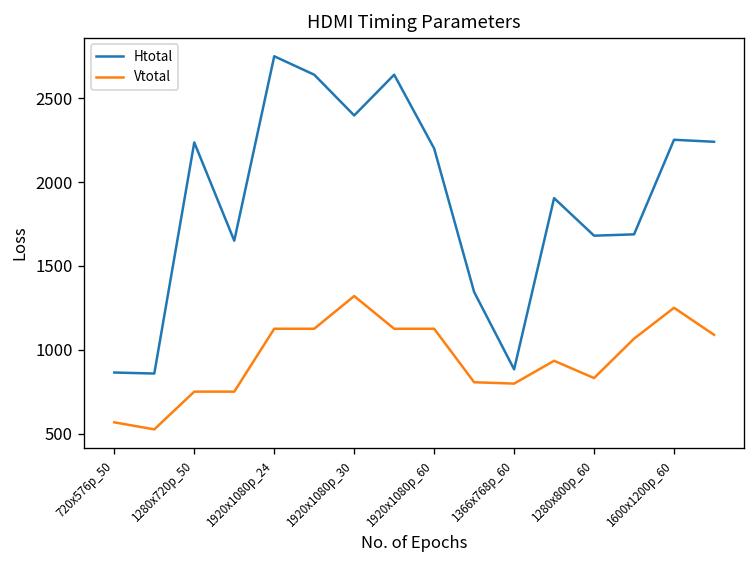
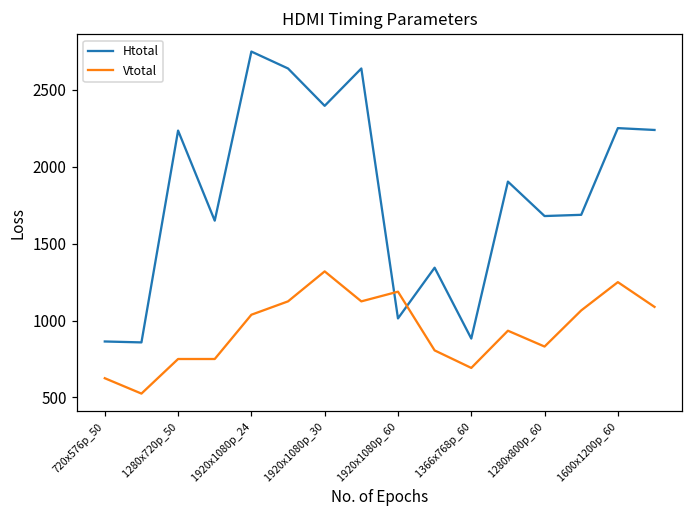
Vtotal, 720x576p_50: 570 -> 630
Vtotal, 1920x1080p_24: 1130 -> 1040
Htotal, 1920x1080p_60: 2200 -> 1010
Vtotal, 1920x1080p_60: 1130 -> 1190
Vtotal, 1366x768p_60: 800 -> 690
